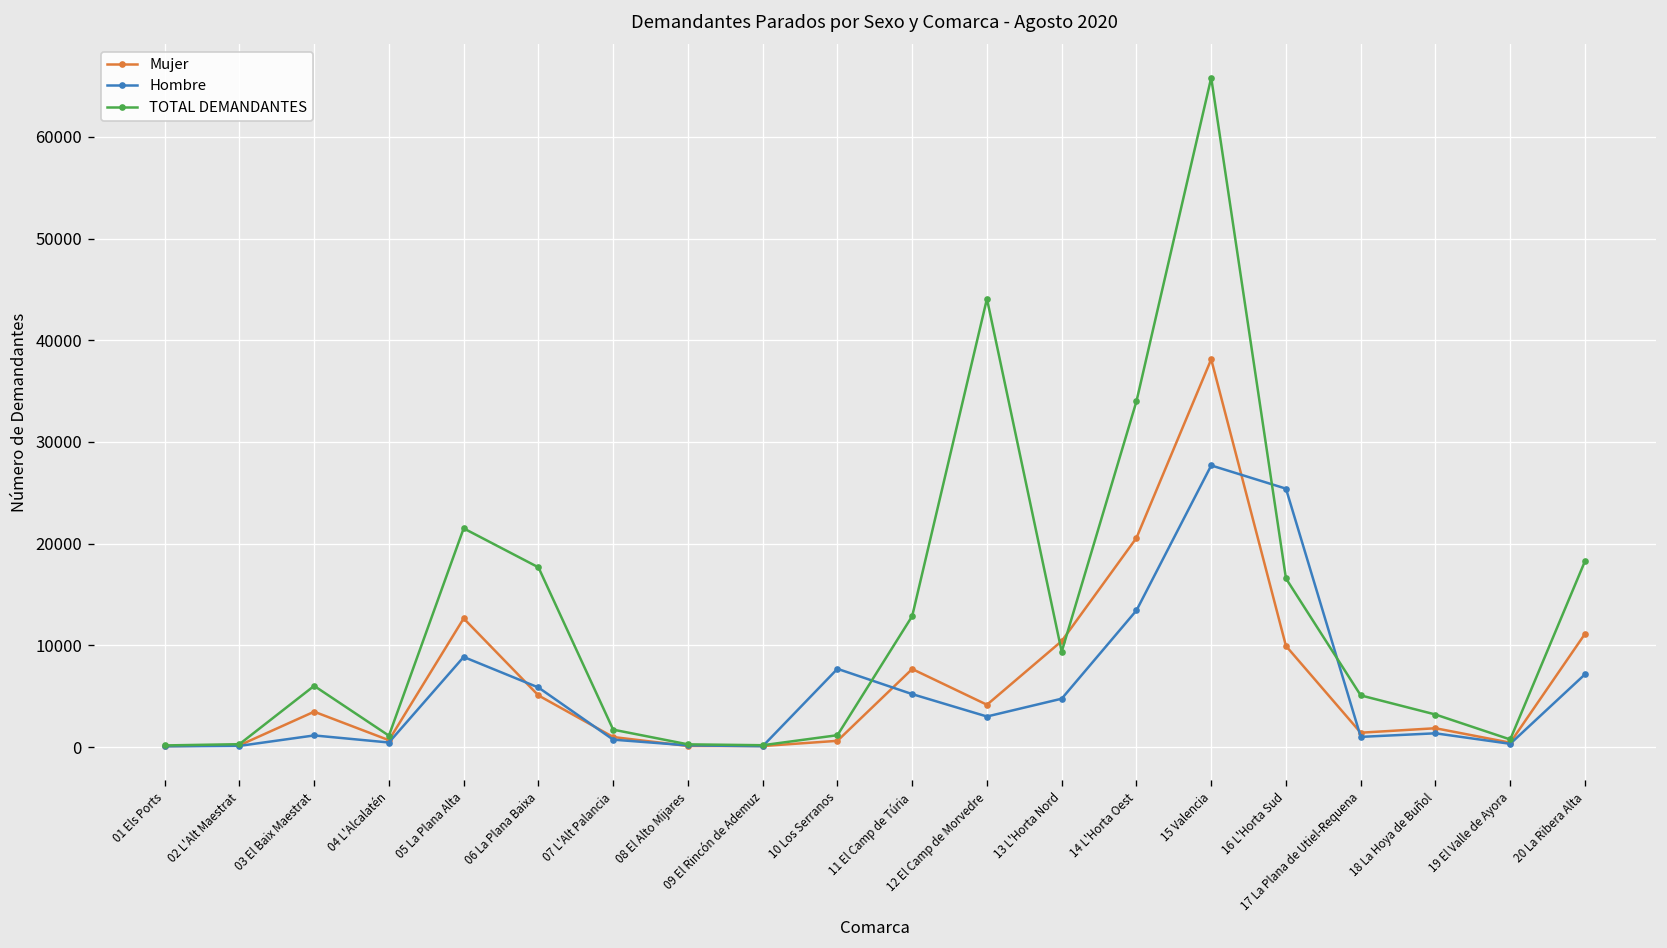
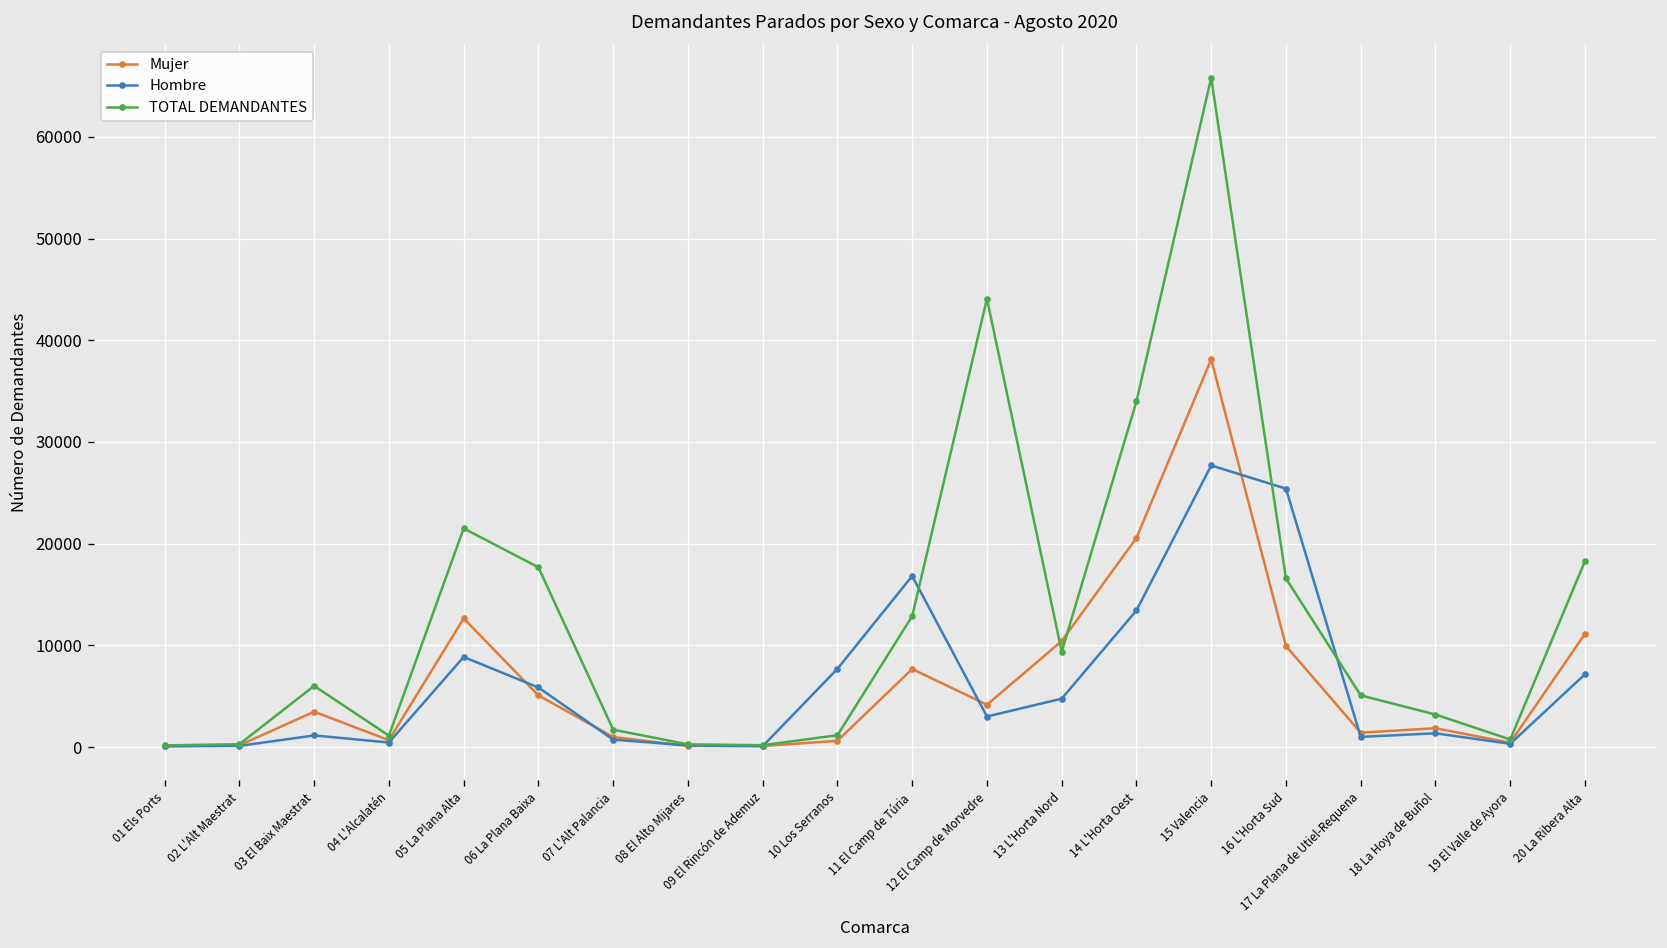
Hombre, 11 El Camp de Túria: 5000 -> 17000
